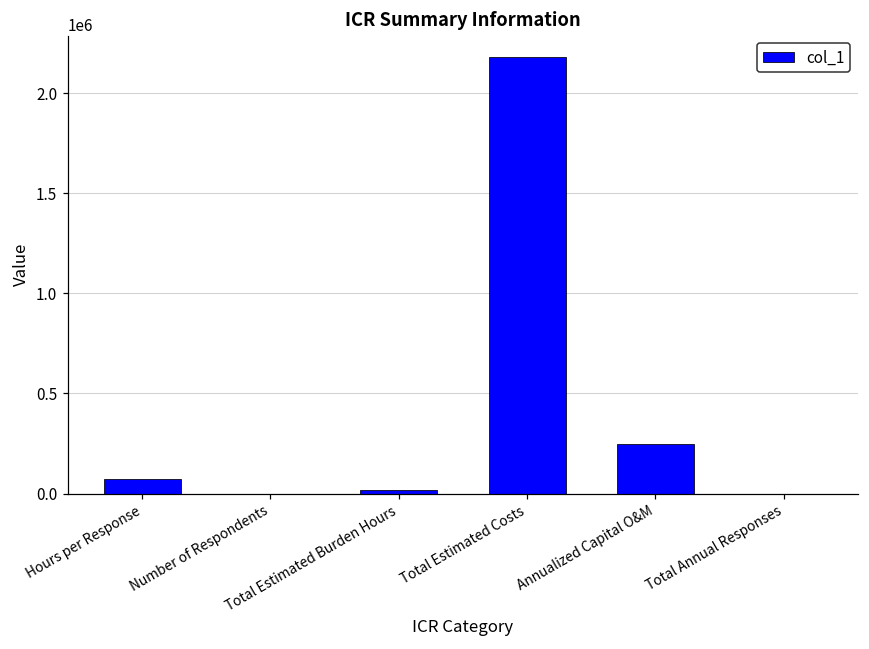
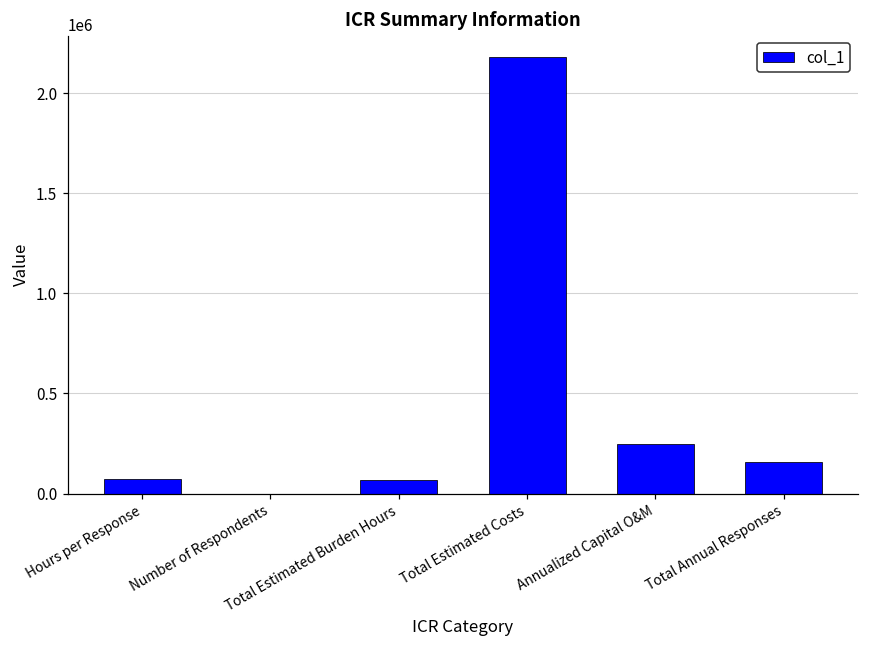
Total Estimated Burden Hours: 20000 -> 70000
Total Annual Responses: 0 -> 160000
